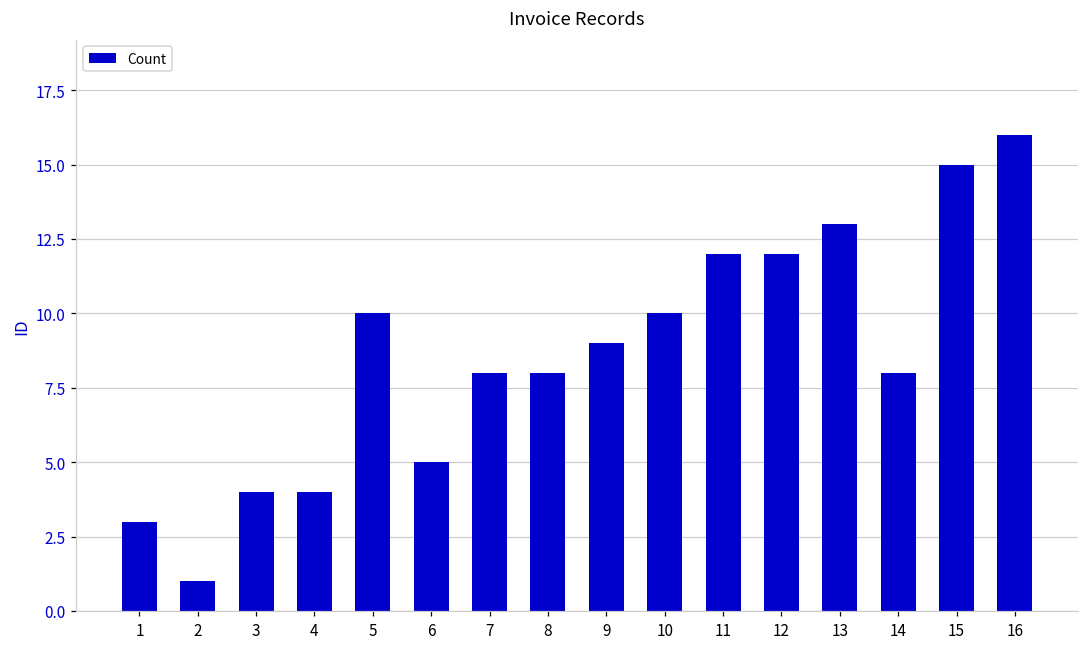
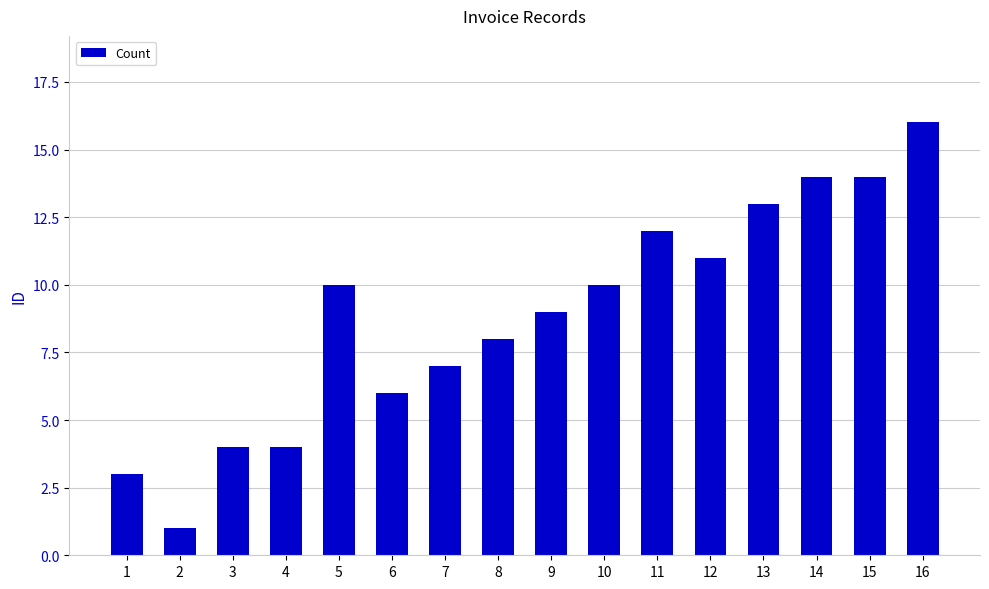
6: 5 -> 6
7: 8 -> 7
12: 12 -> 11
14: 8 -> 14
15: 15 -> 14
